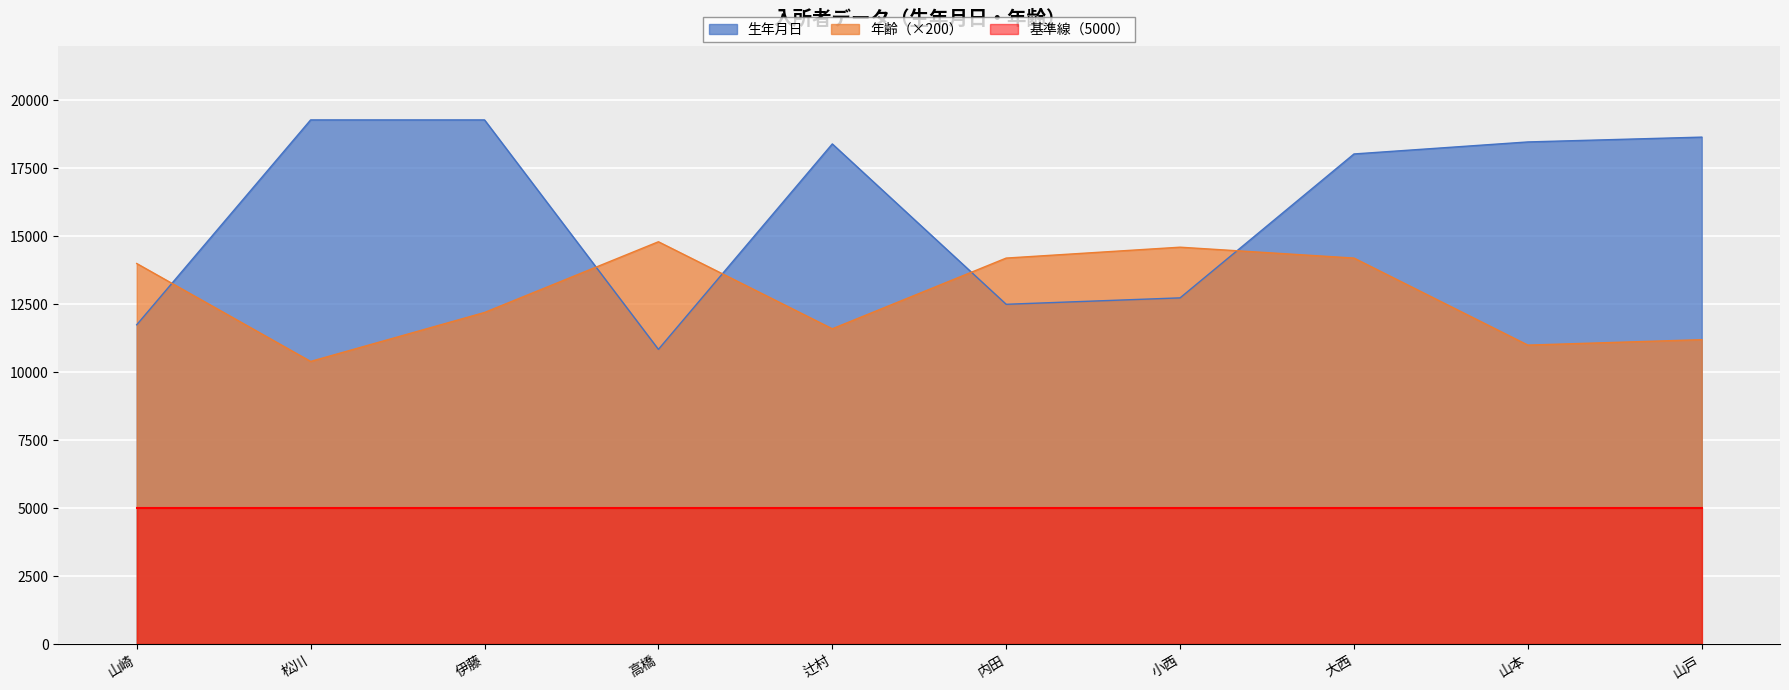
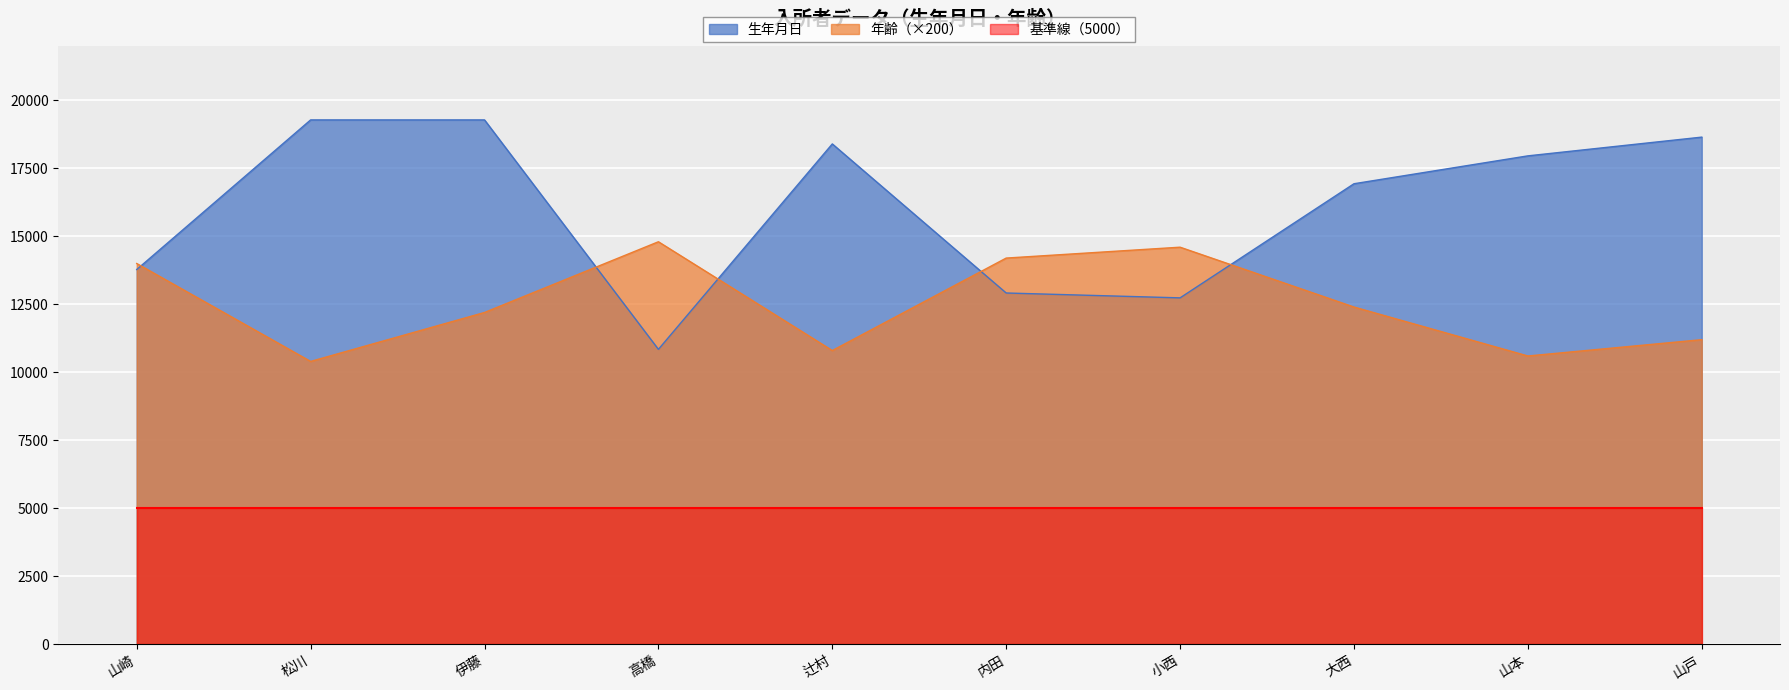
生年月日, 山崎: 11700 -> 13800
年齢（×200）, 辻村: 11600 -> 10800
生年月日, 内田: 12500 -> 12900
生年月日, 大西: 18000 -> 16900
年齢（×200）, 大西: 14200 -> 12400
生年月日, 山本: 18500 -> 18000
年齢（×200）, 山本: 11000 -> 10600
